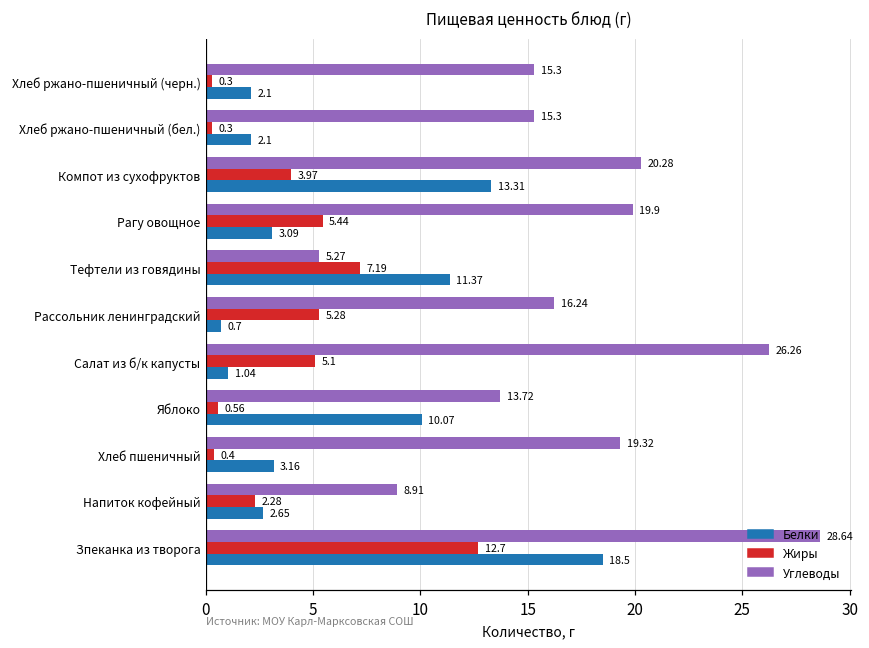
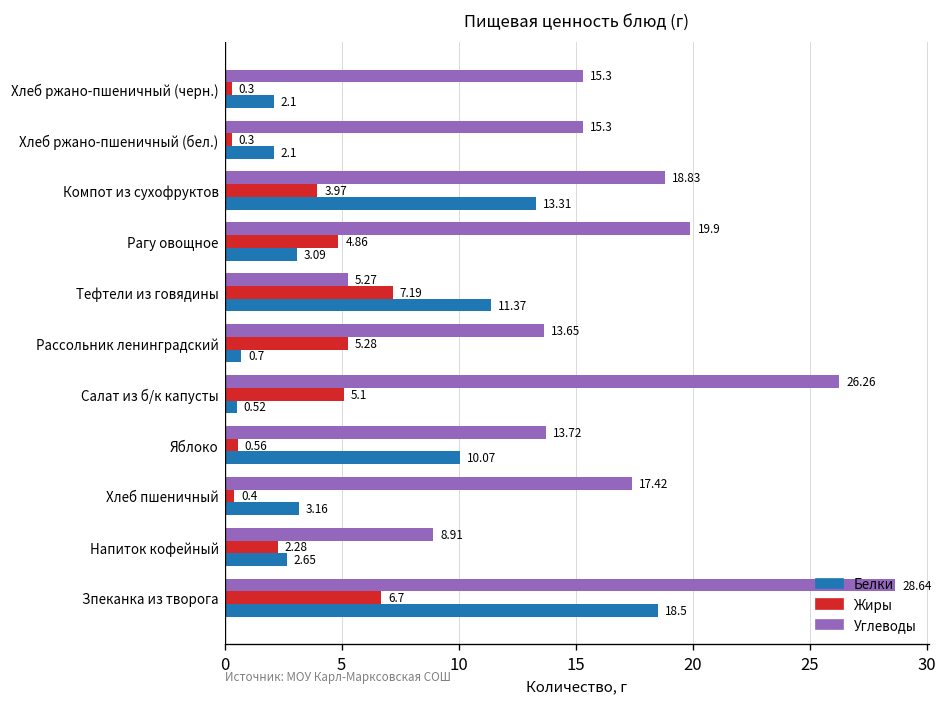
Углеводы, Компот из сухофруктов: 20.28 -> 18.83
Жиры, Рагу овощное: 5.44 -> 4.86
Углеводы, Рассольник ленинградский: 16.24 -> 13.65
Белки, Салат из б/к капусты: 1.04 -> 0.52
Углеводы, Хлеб пшеничный: 19.32 -> 17.42
Жиры, Зпеканка из творога: 12.7 -> 6.7
